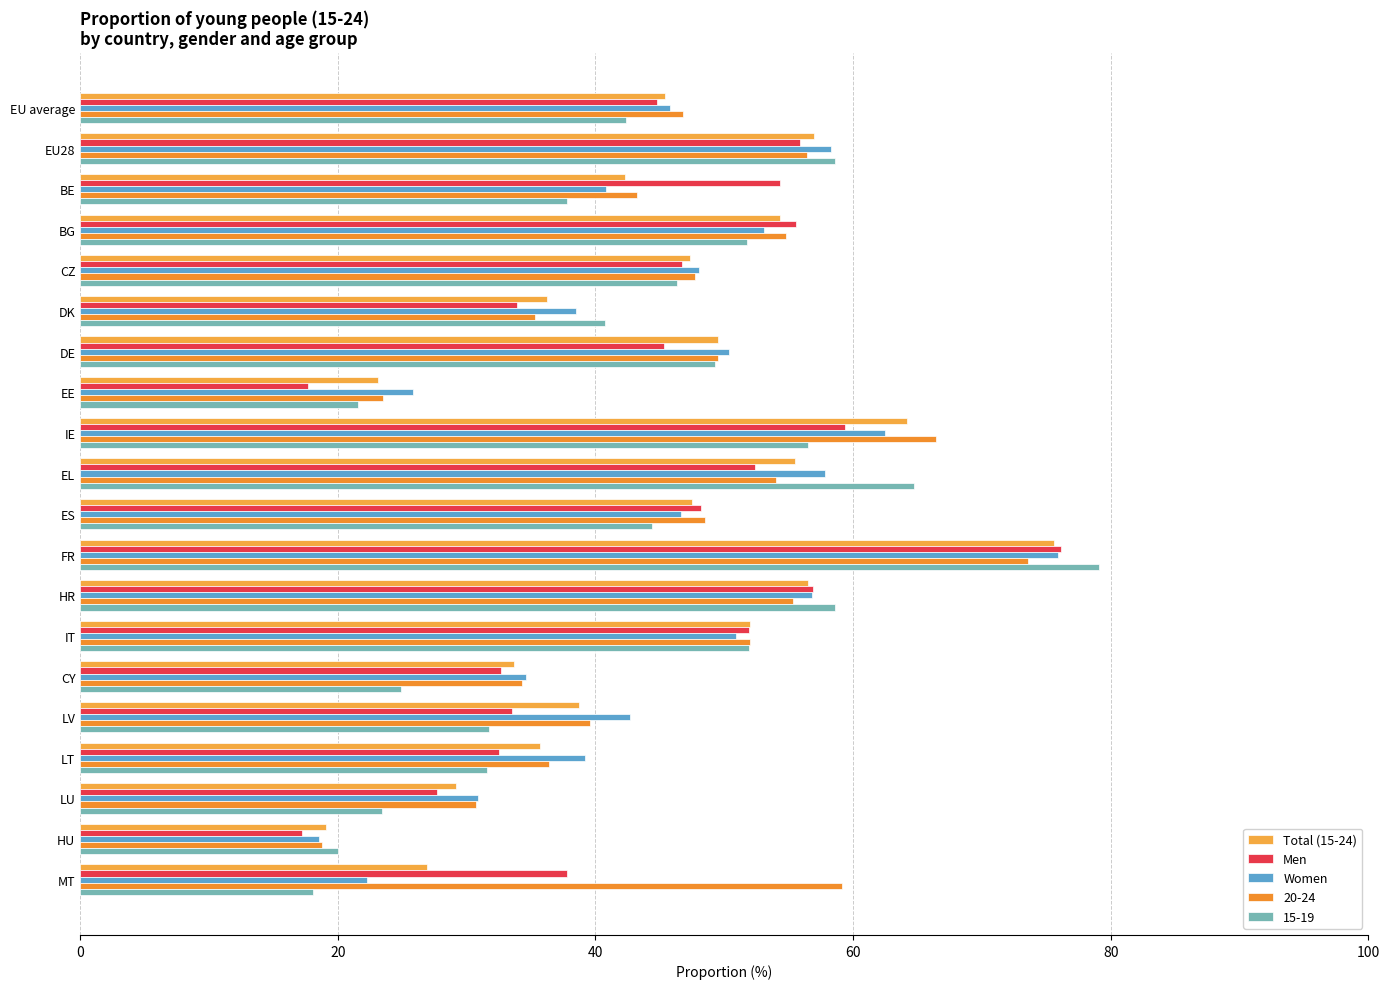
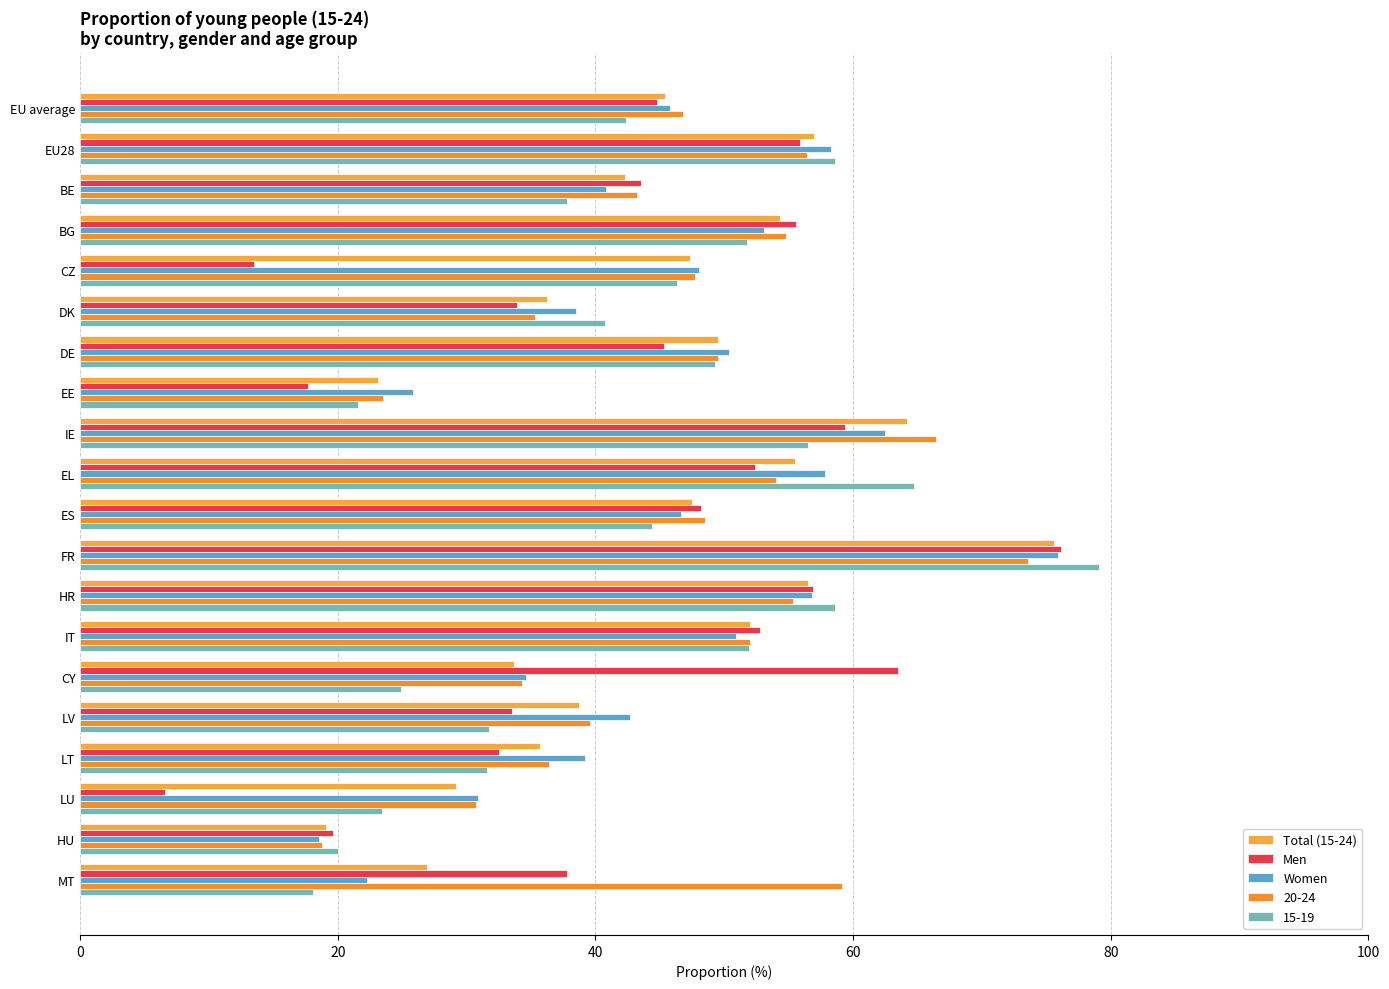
Men, BE: 54.3 -> 43.5
Men, CZ: 46.7 -> 13.5
Men, IT: 51.9 -> 52.8
Men, CY: 32.7 -> 63.5
Men, LU: 27.7 -> 6.6
Men, HU: 17.2 -> 19.6
